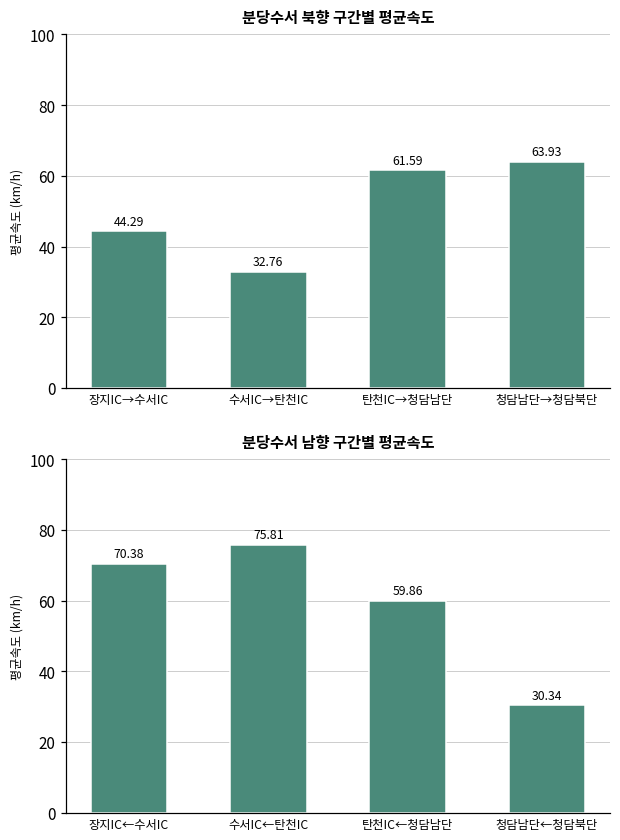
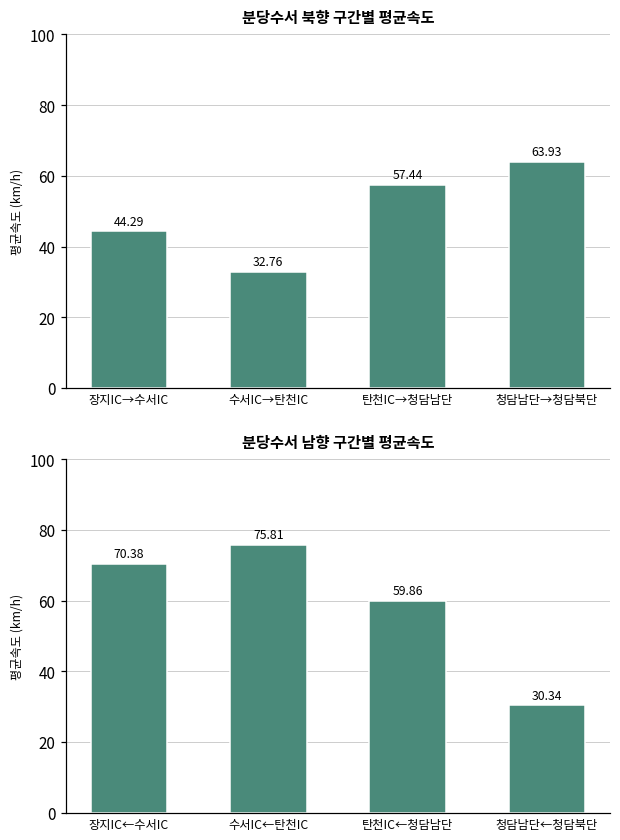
분당수서 북향 구간별 평균속도, 탄천IC→청담남단: 61.59 -> 57.44
